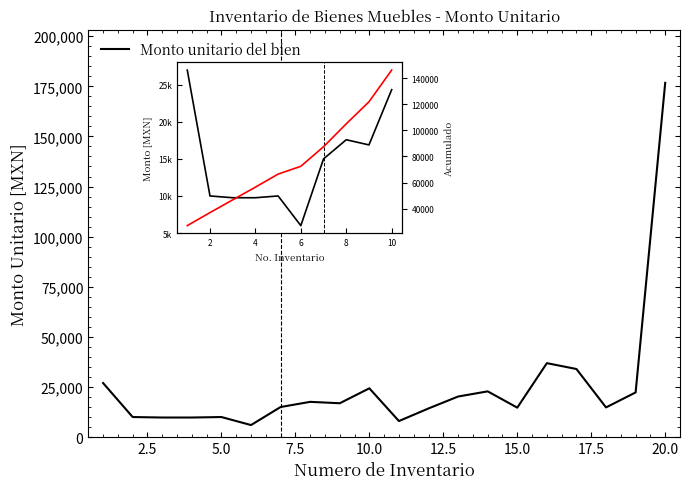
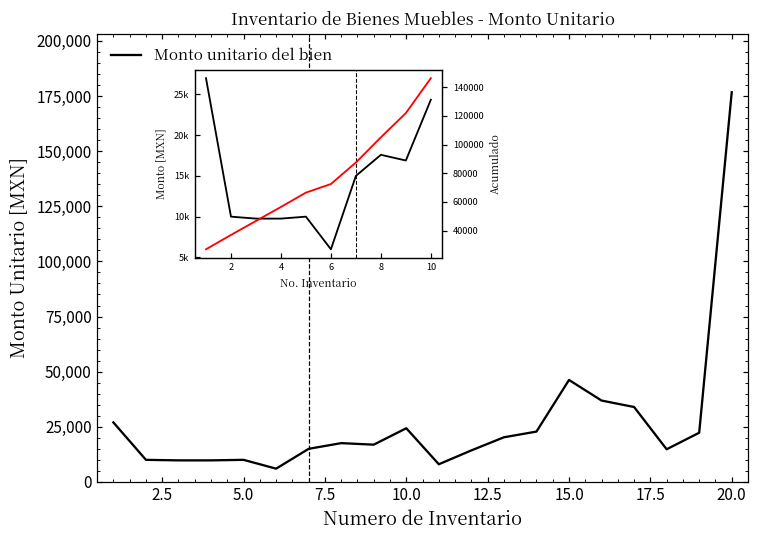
Inventario de Bienes Muebles - Monto Unitario, 15.0: 15,000 -> 46,000
